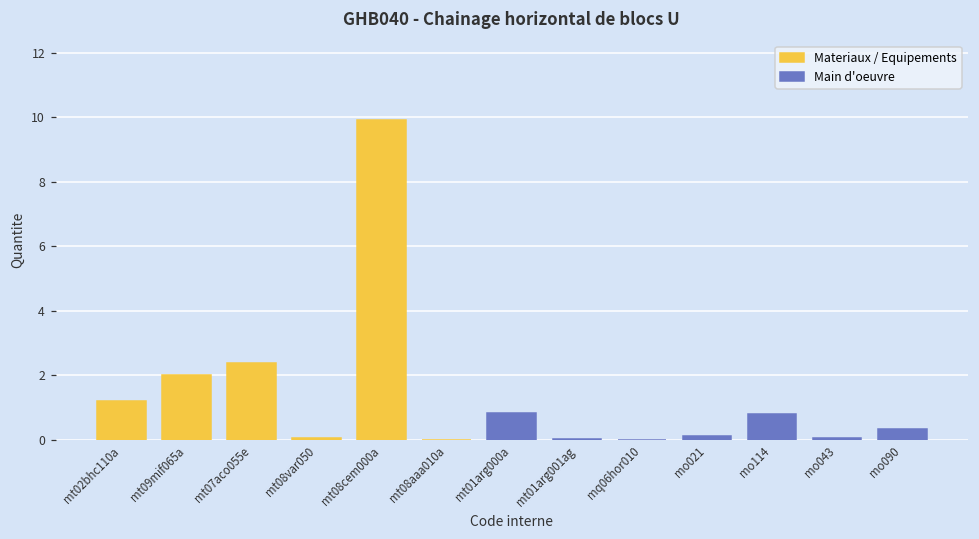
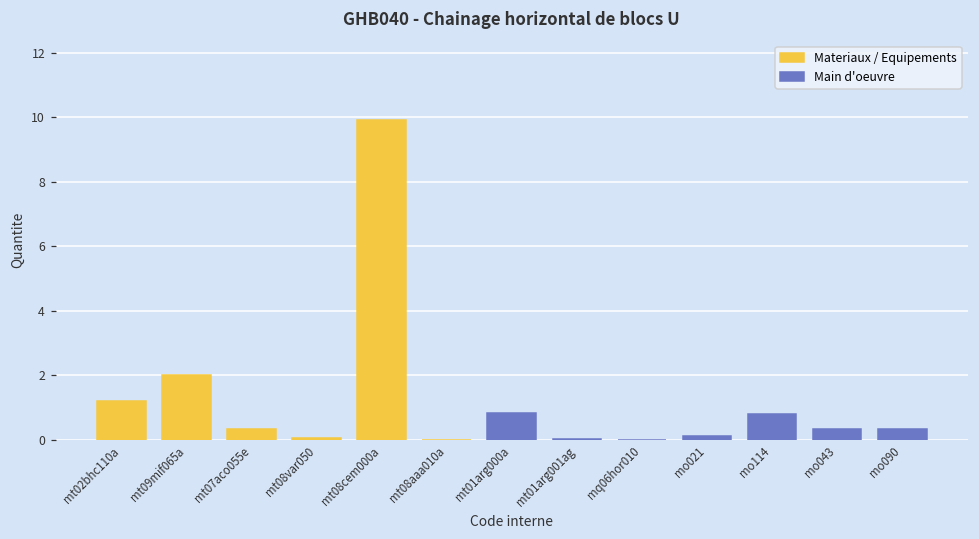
Materiaux / Equipements, mt07aco055e: 2.4 -> 0.3
Main d'oeuvre, mo043: 0.1 -> 0.3
